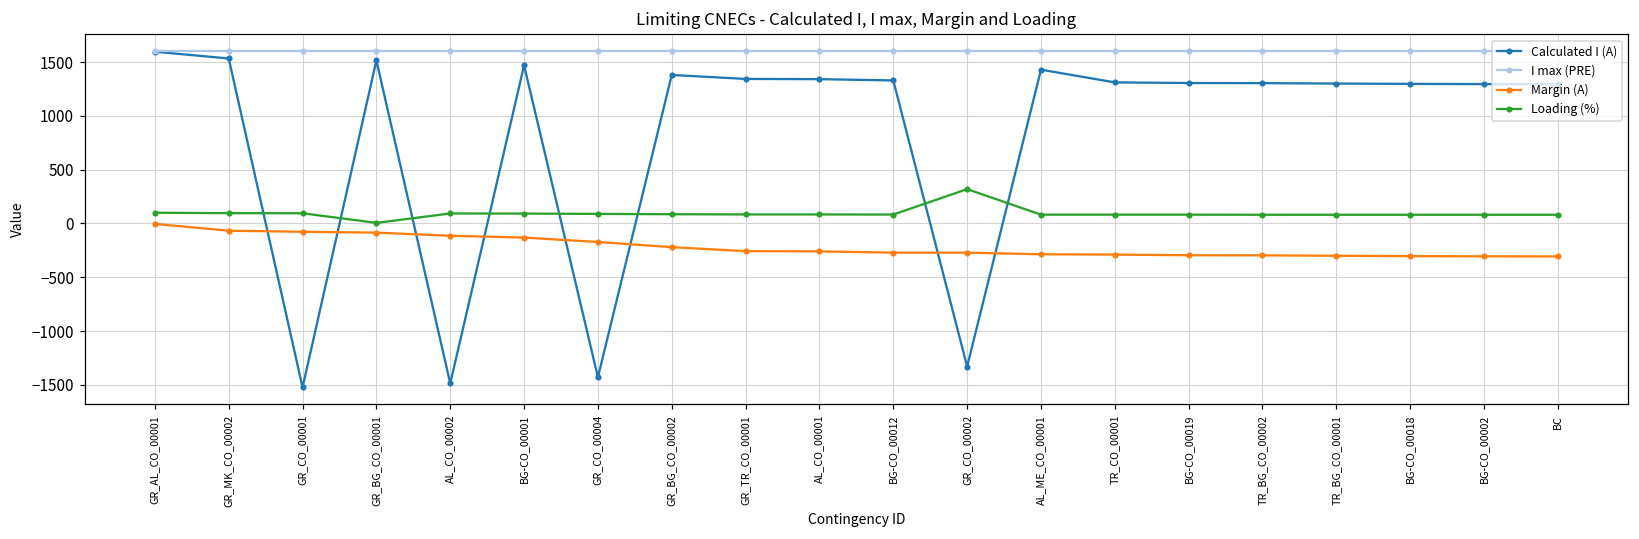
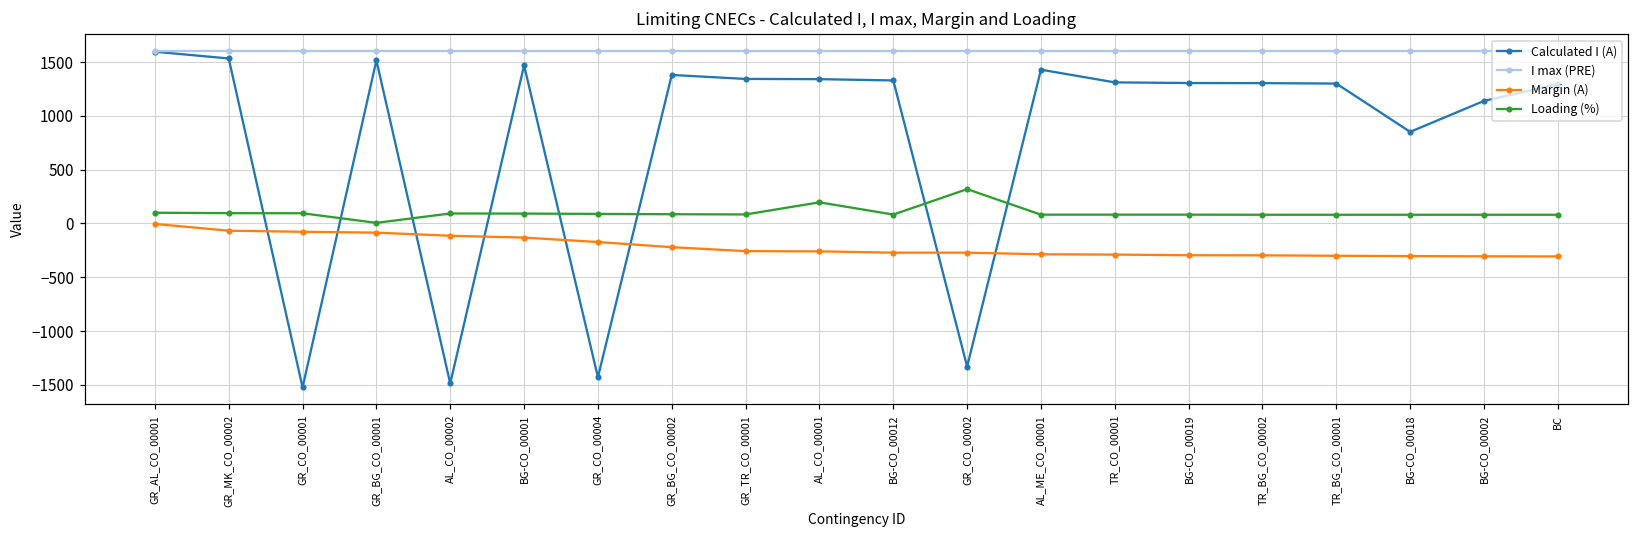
Loading (%), AL_CO_00001: 100 -> 200
Calculated I (A), BG-CO_00018: 1300 -> 900
Calculated I (A), BG-CO_00002: 1300 -> 1100
